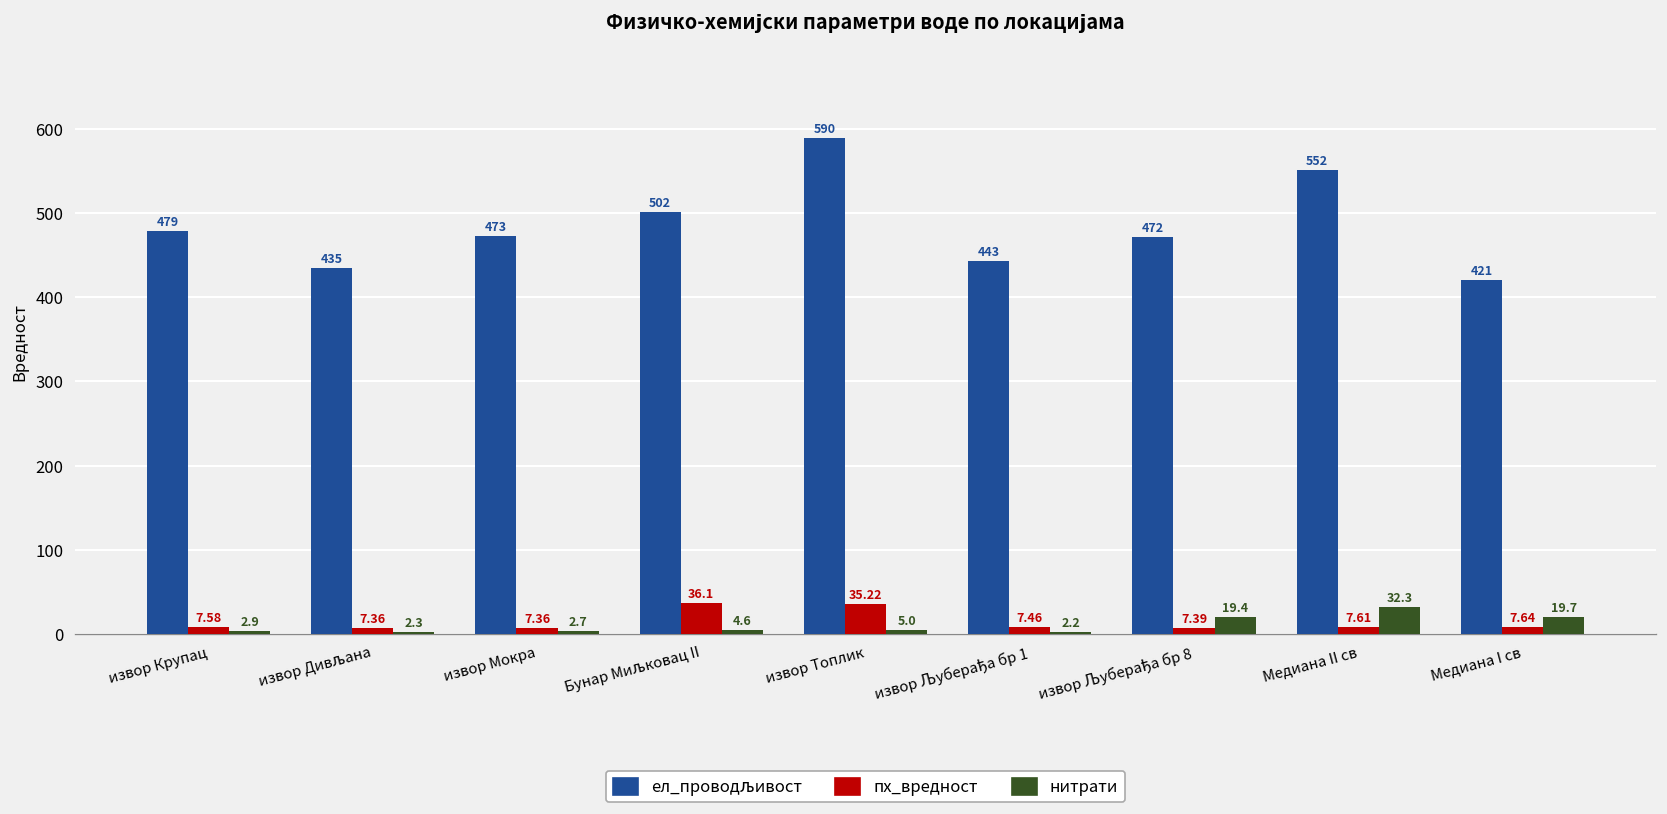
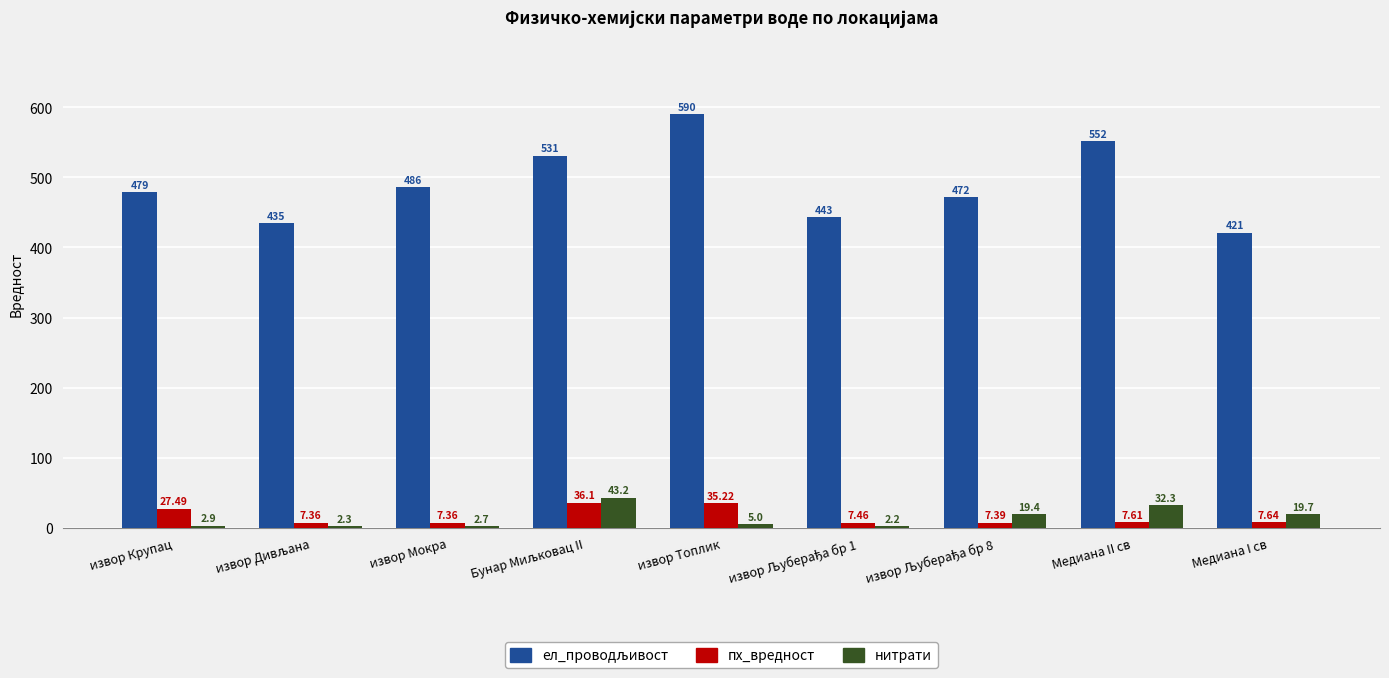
пх_вредност, извор Крупац: 7.58 -> 27.49
ел_проводљивост, извор Мокра: 473 -> 486
ел_проводљивост, Бунар Миљковац II: 502 -> 531
нитрати, Бунар Миљковац II: 4.6 -> 43.2
